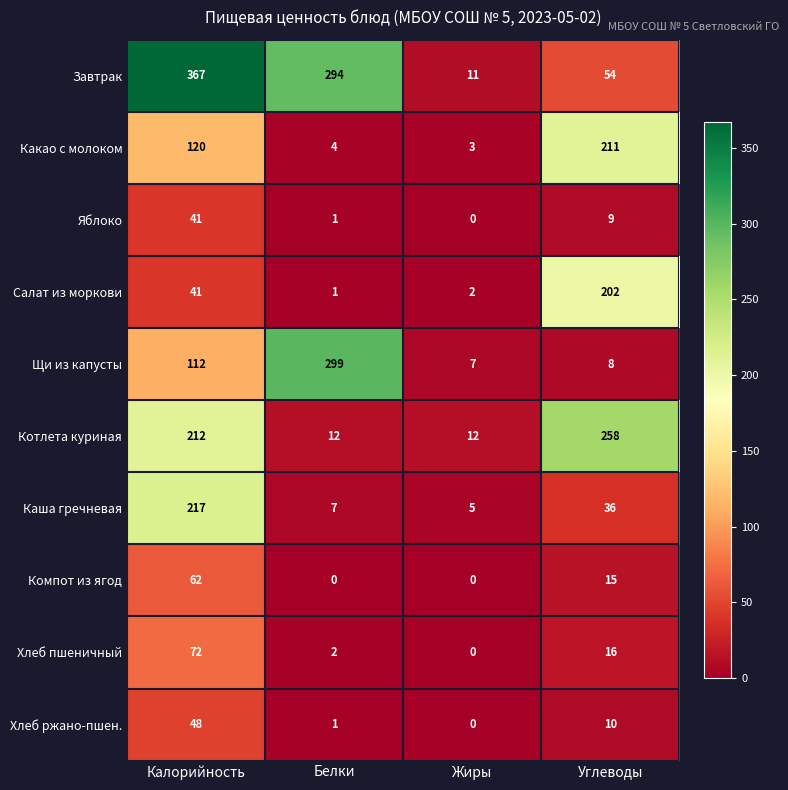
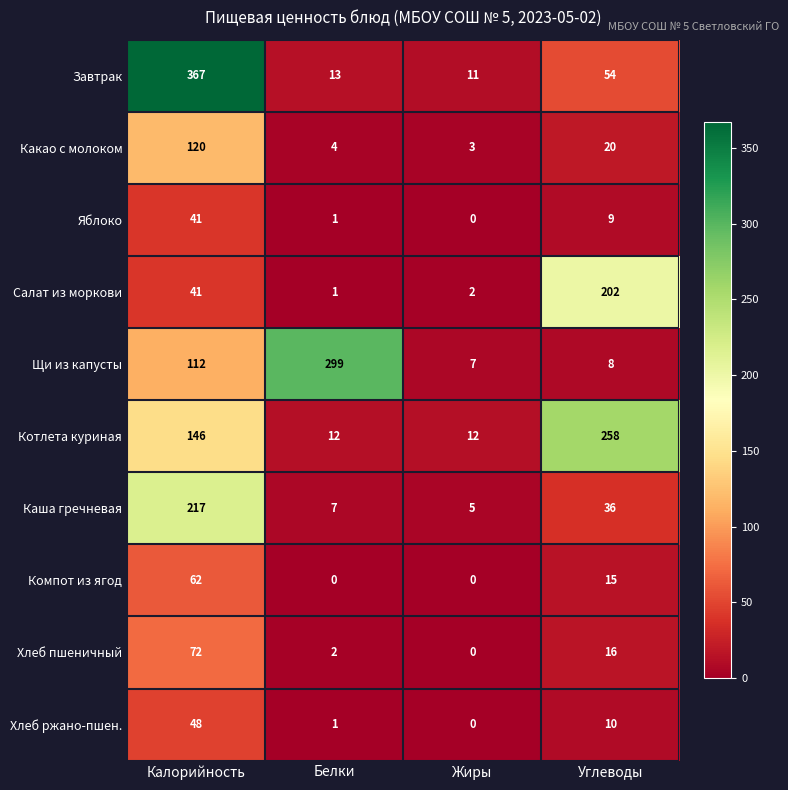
Завтрак, Белки: 294 -> 13
Какао с молоком, Углеводы: 211 -> 20
Котлета куриная, Калорийность: 212 -> 146
